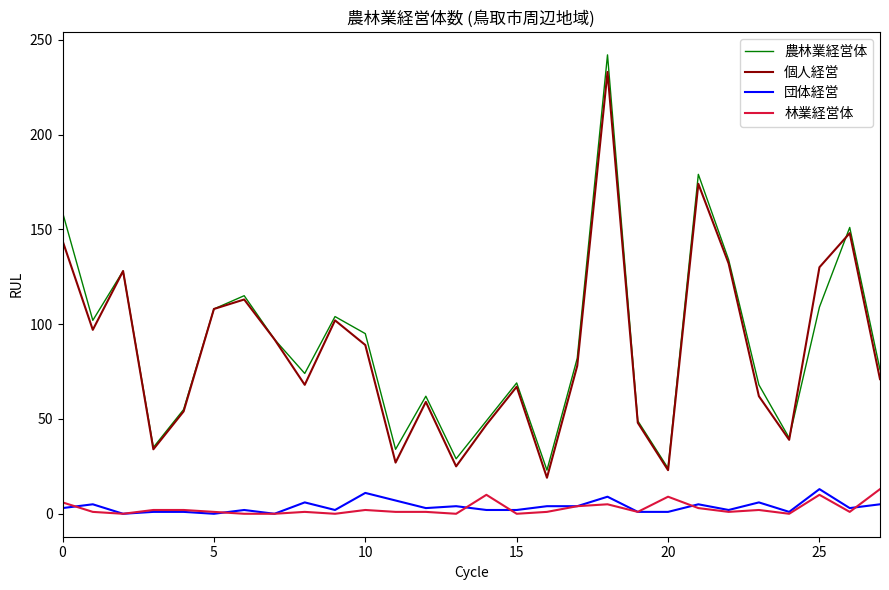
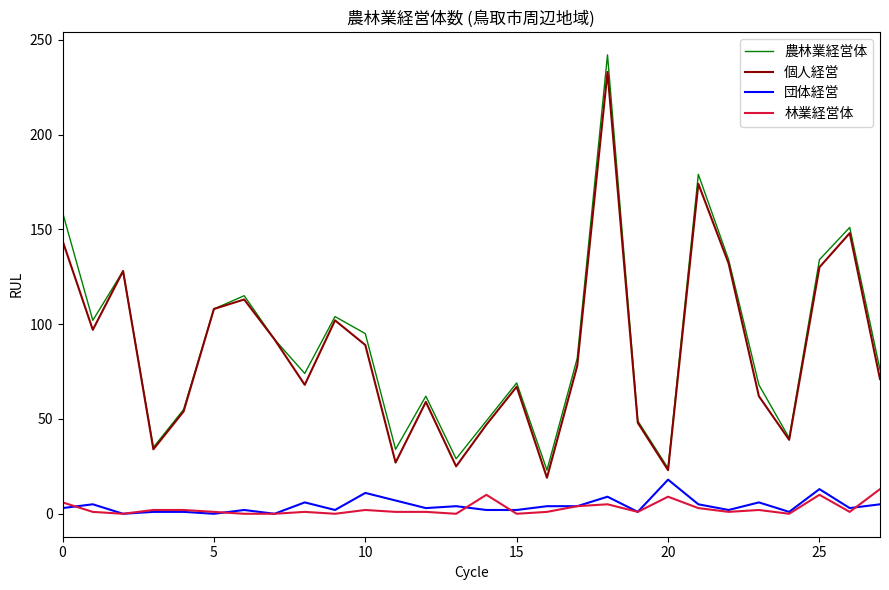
団体経営, 20: 1 -> 18
農林業経営体, 25: 109 -> 134
